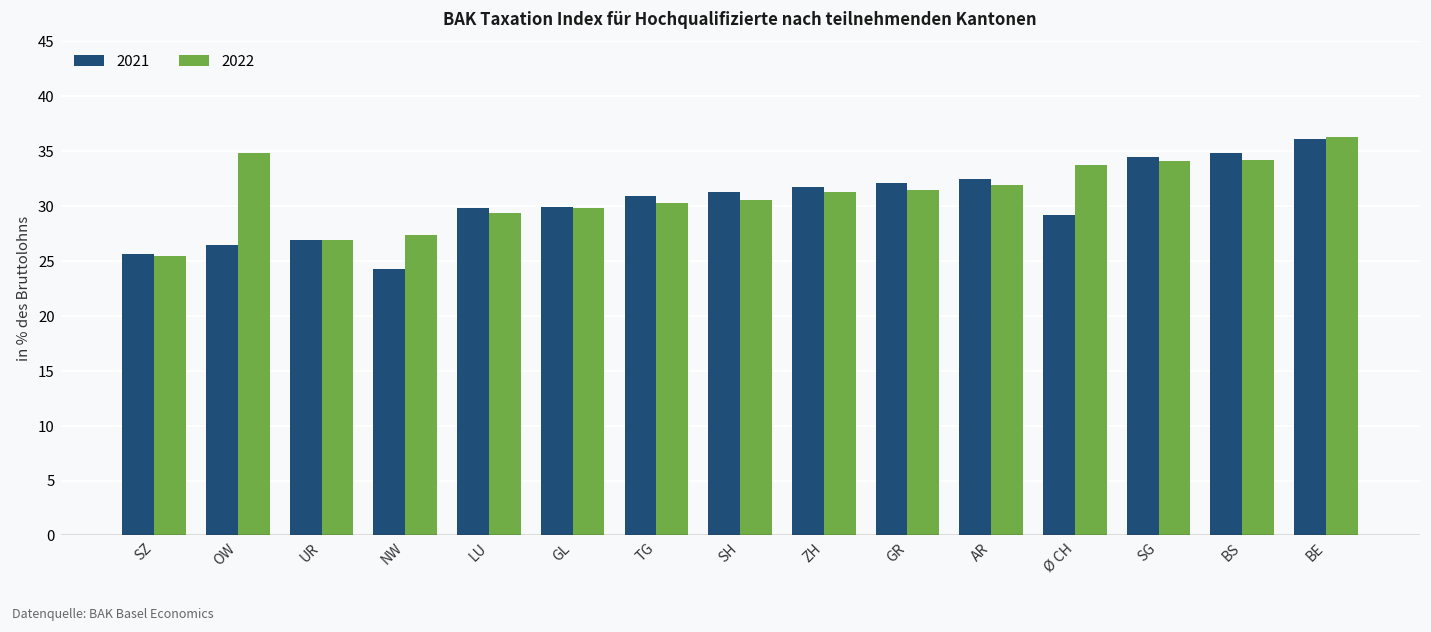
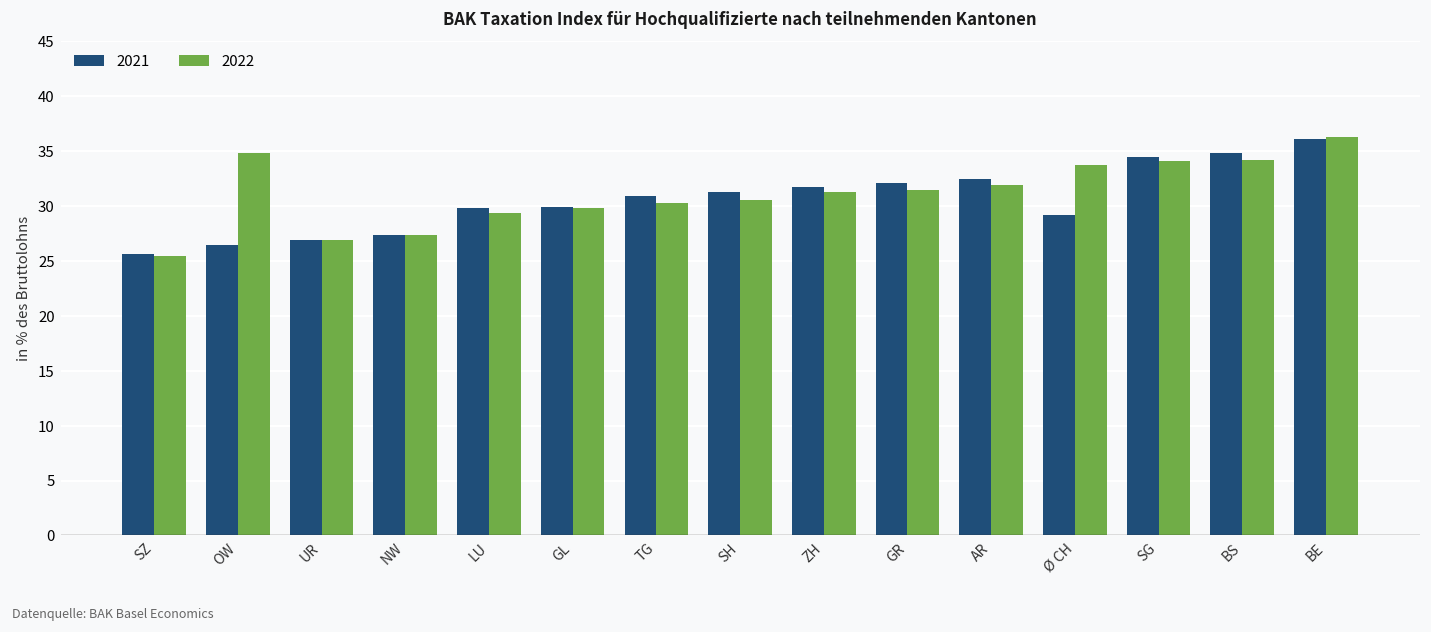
2021, NW: 24 -> 27
